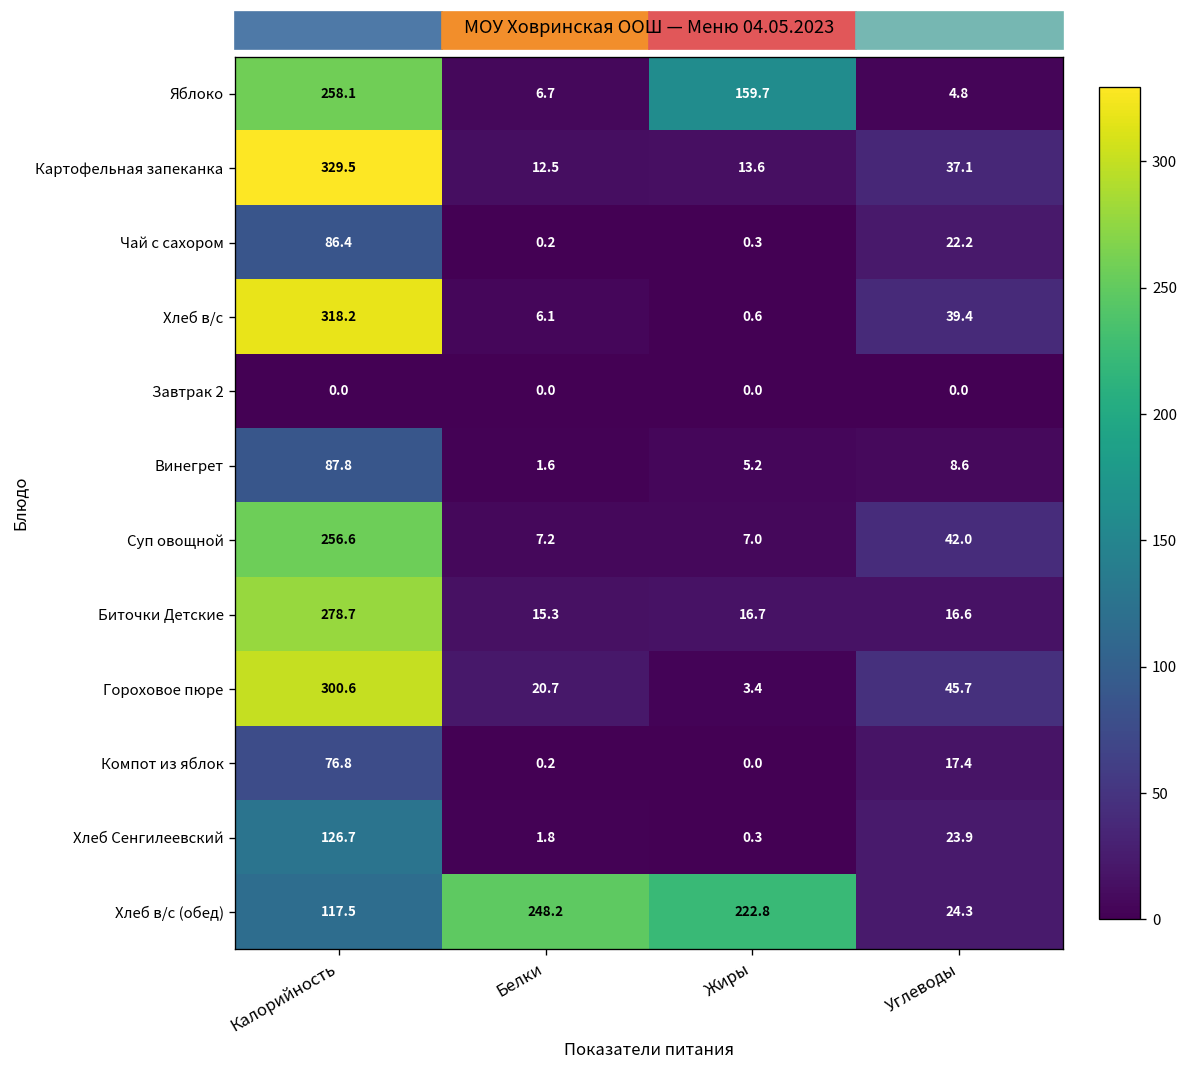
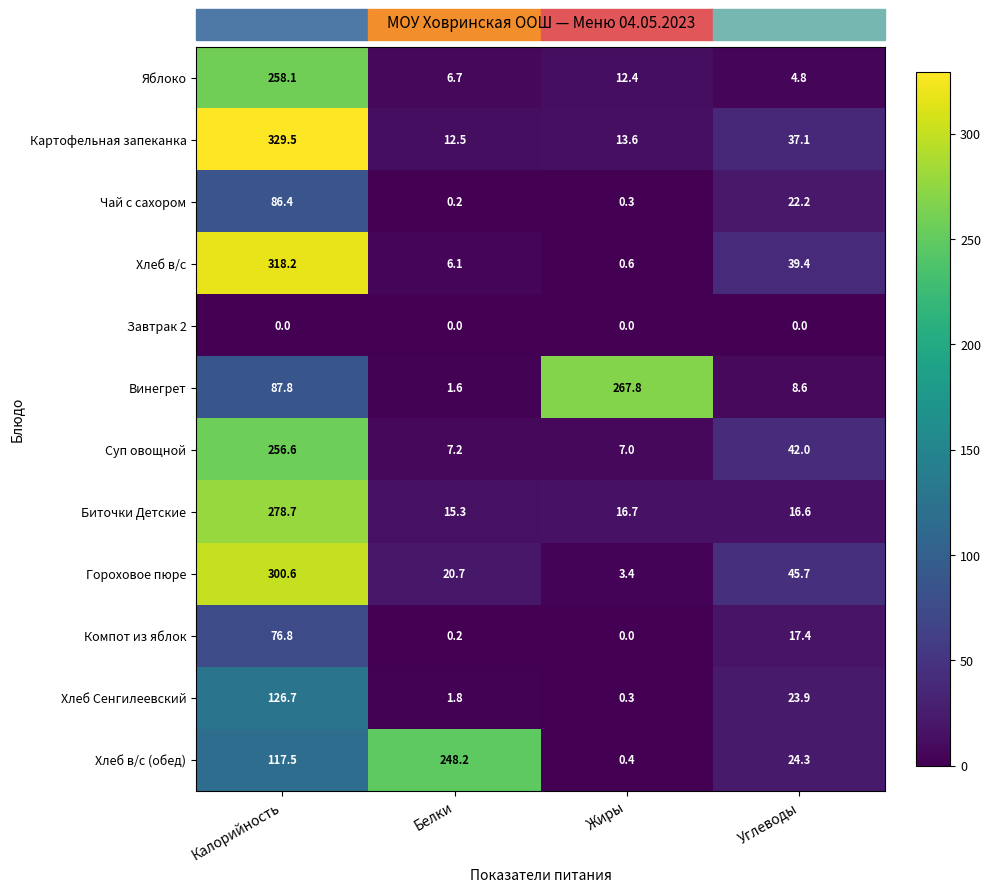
Яблоко, Жиры: 159.7 -> 12.4
Винегрет, Жиры: 5.2 -> 267.8
Хлеб в/с (обед), Жиры: 222.8 -> 0.4
